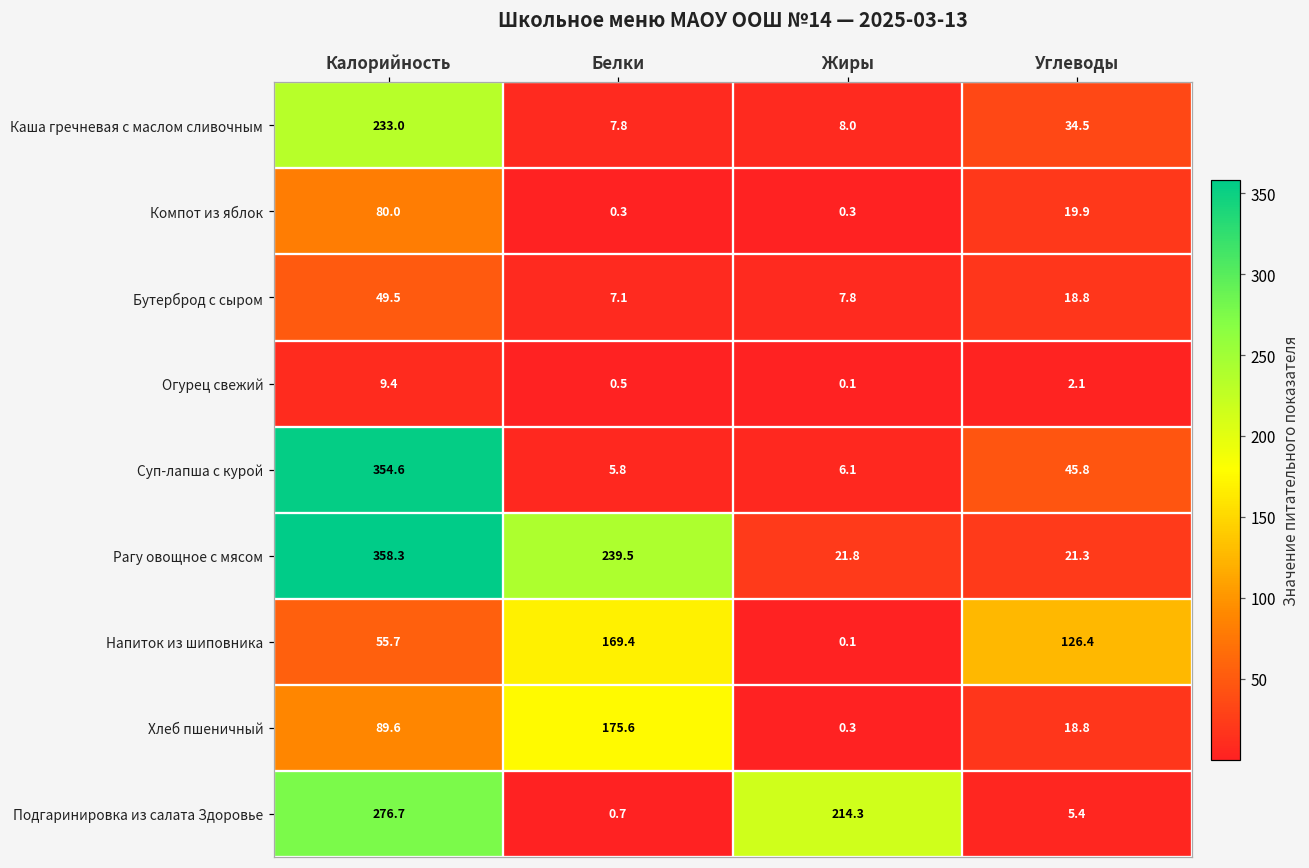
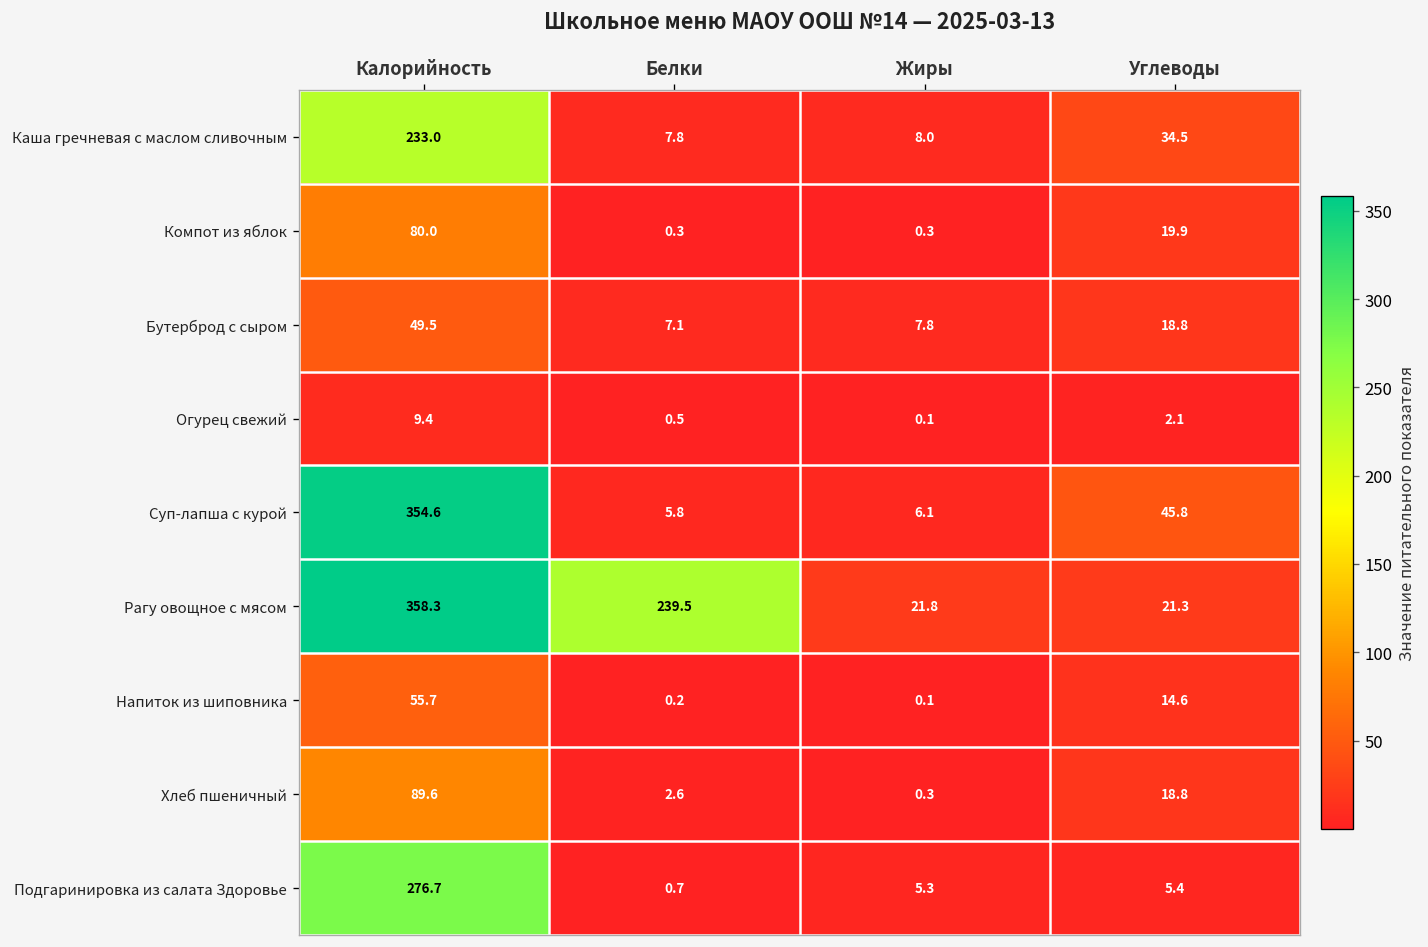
Напиток из шиповника, Белки: 169.4 -> 0.2
Напиток из шиповника, Углеводы: 126.4 -> 14.6
Хлеб пшеничный, Белки: 175.6 -> 2.6
Подгаринировка из салата Здоровье, Жиры: 214.3 -> 5.3
